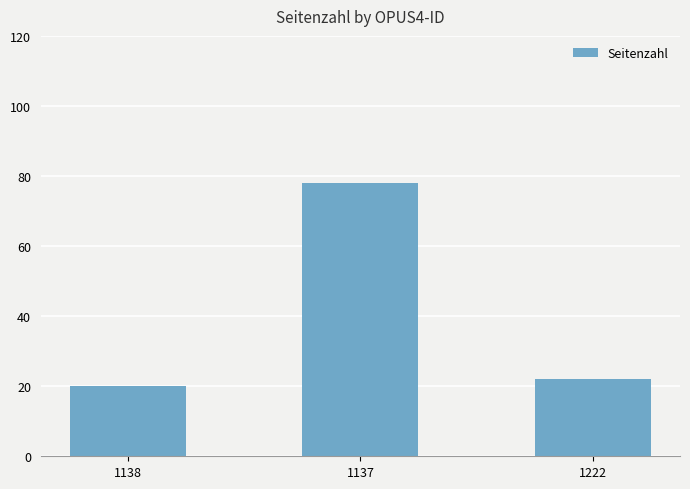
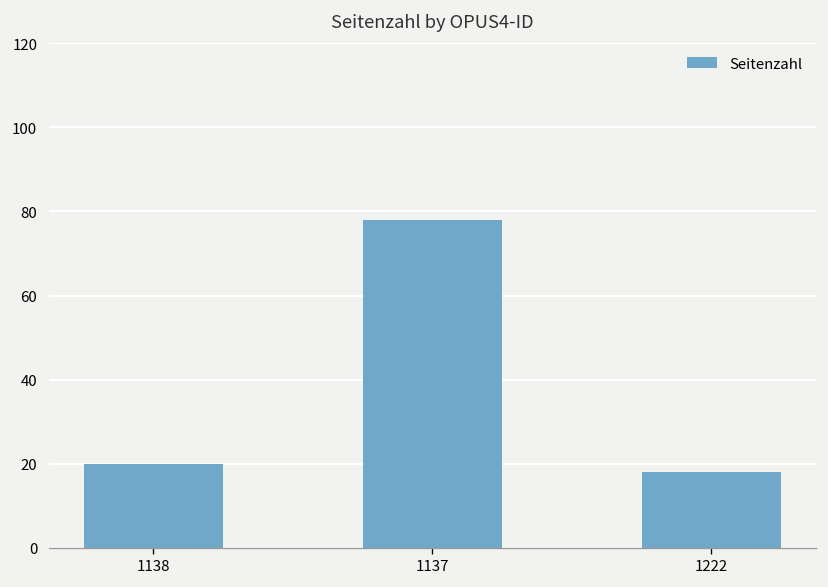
1222: 22 -> 18
